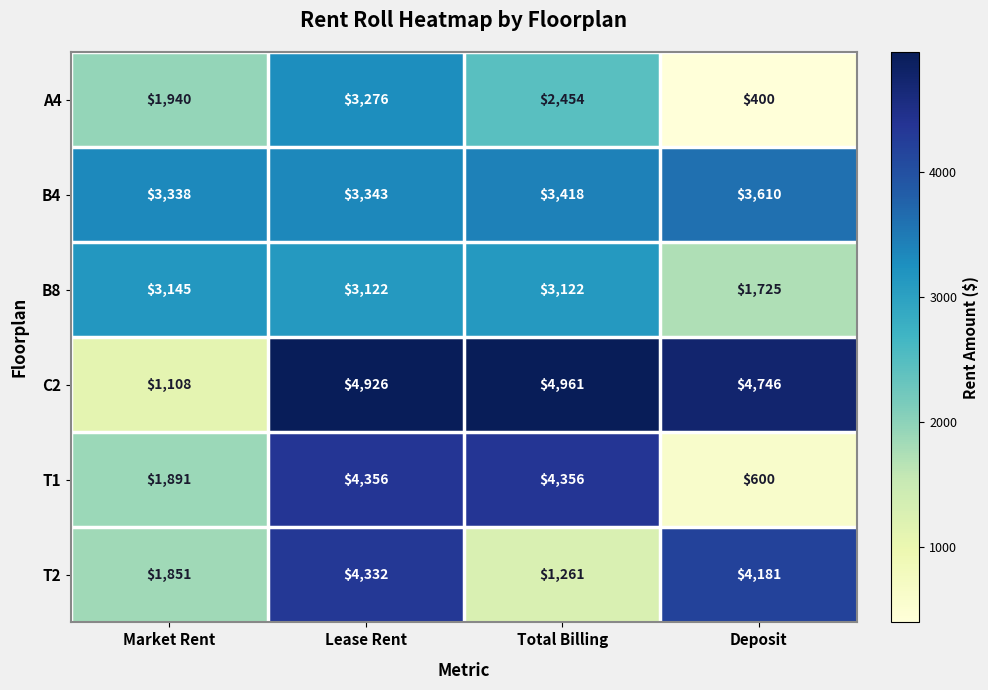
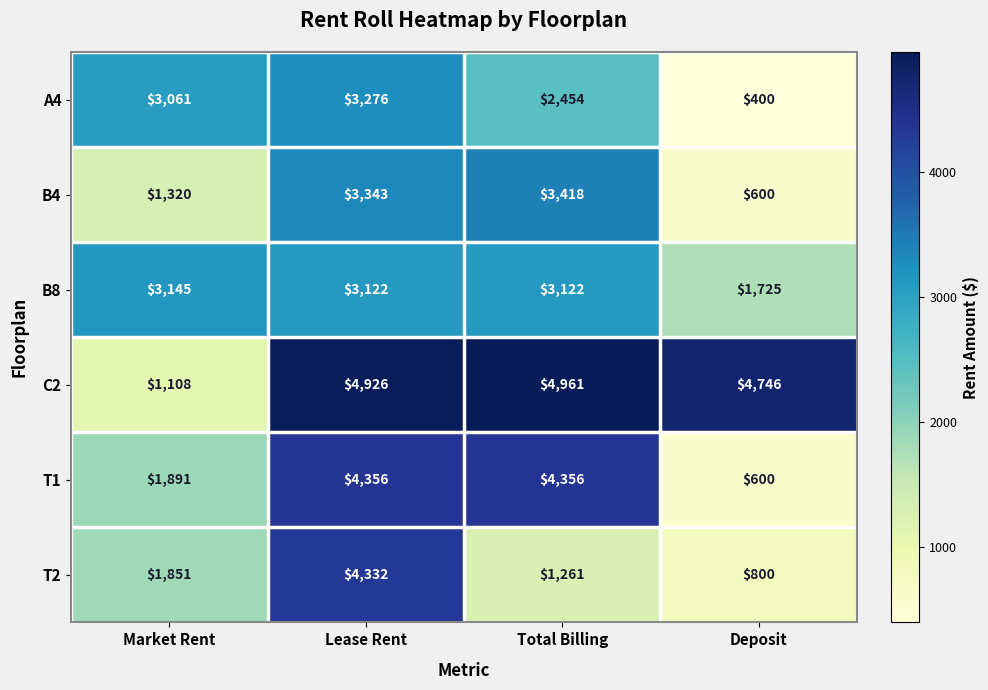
A4, Market Rent: $1,940 -> $3,061
B4, Market Rent: $3,338 -> $1,320
B4, Deposit: $3,610 -> $600
T2, Deposit: $4,181 -> $800
